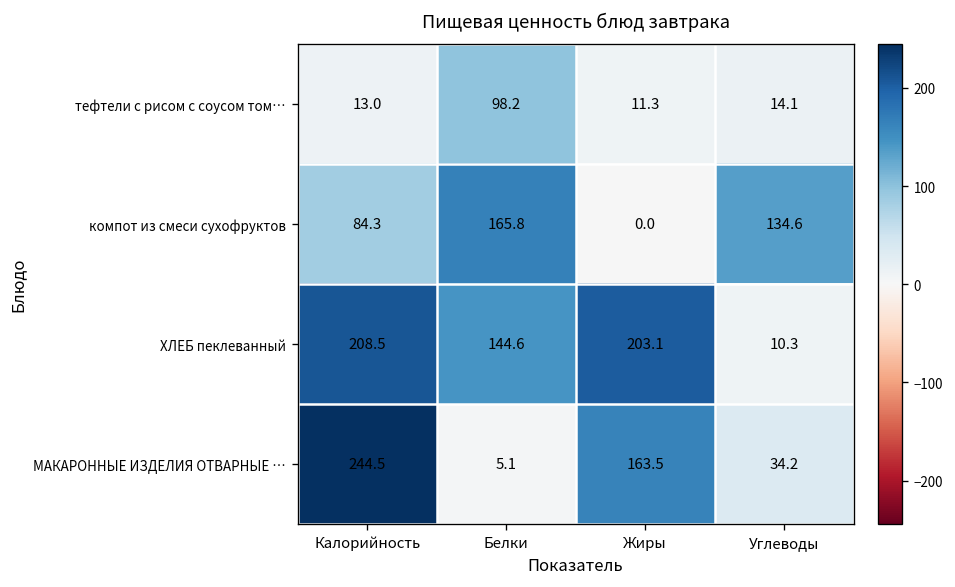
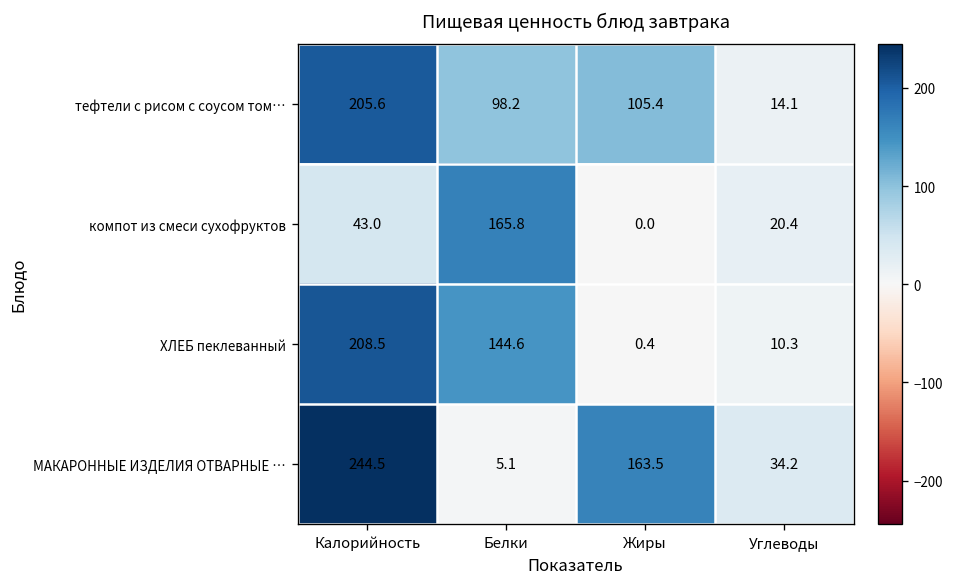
тефтели с рисом с соусом том…, Калорийность: 13.0 -> 205.6
тефтели с рисом с соусом том…, Жиры: 11.3 -> 105.4
компот из смеси сухофруктов, Калорийность: 84.3 -> 43.0
компот из смеси сухофруктов, Углеводы: 134.6 -> 20.4
ХЛЕБ пеклеванный, Жиры: 203.1 -> 0.4
